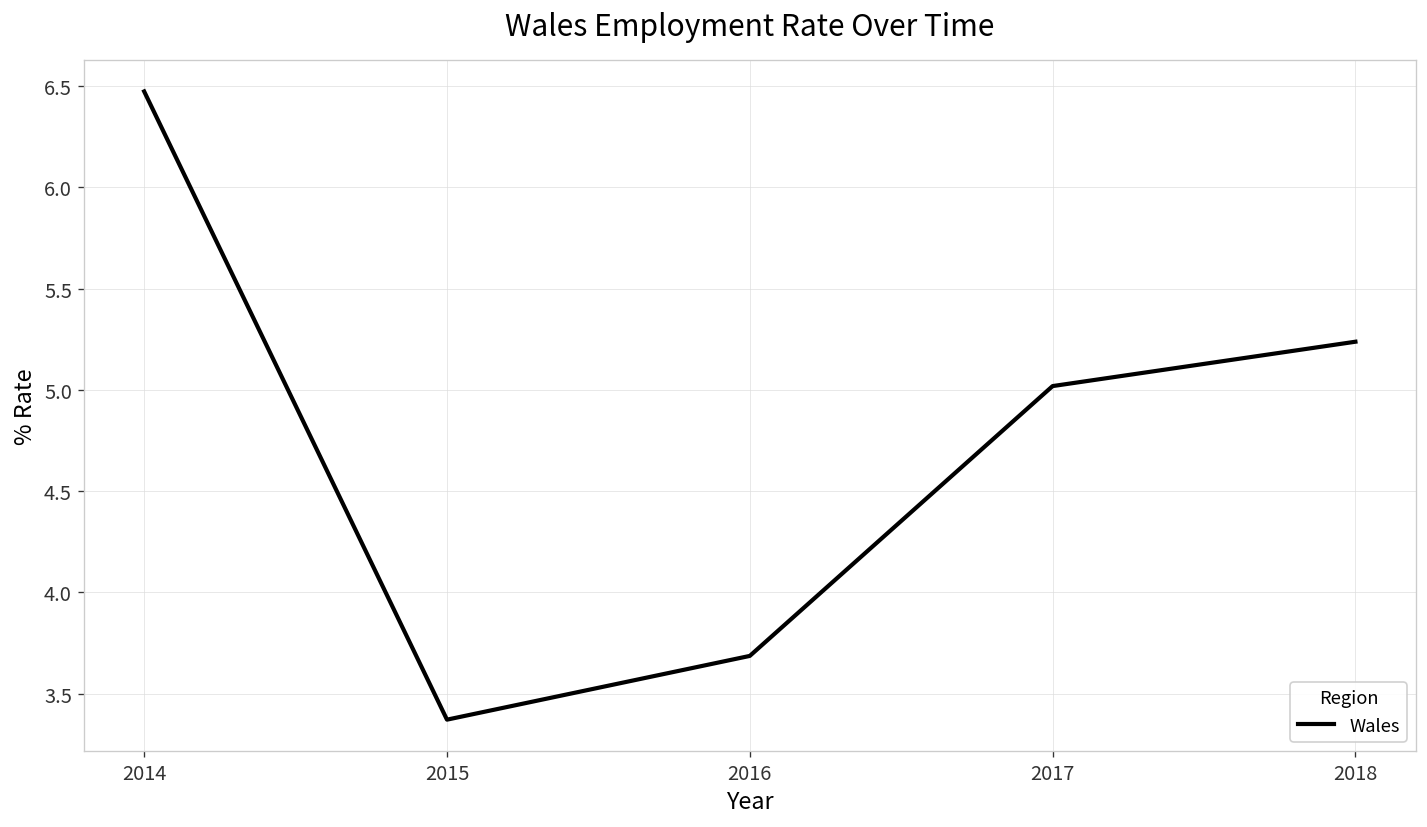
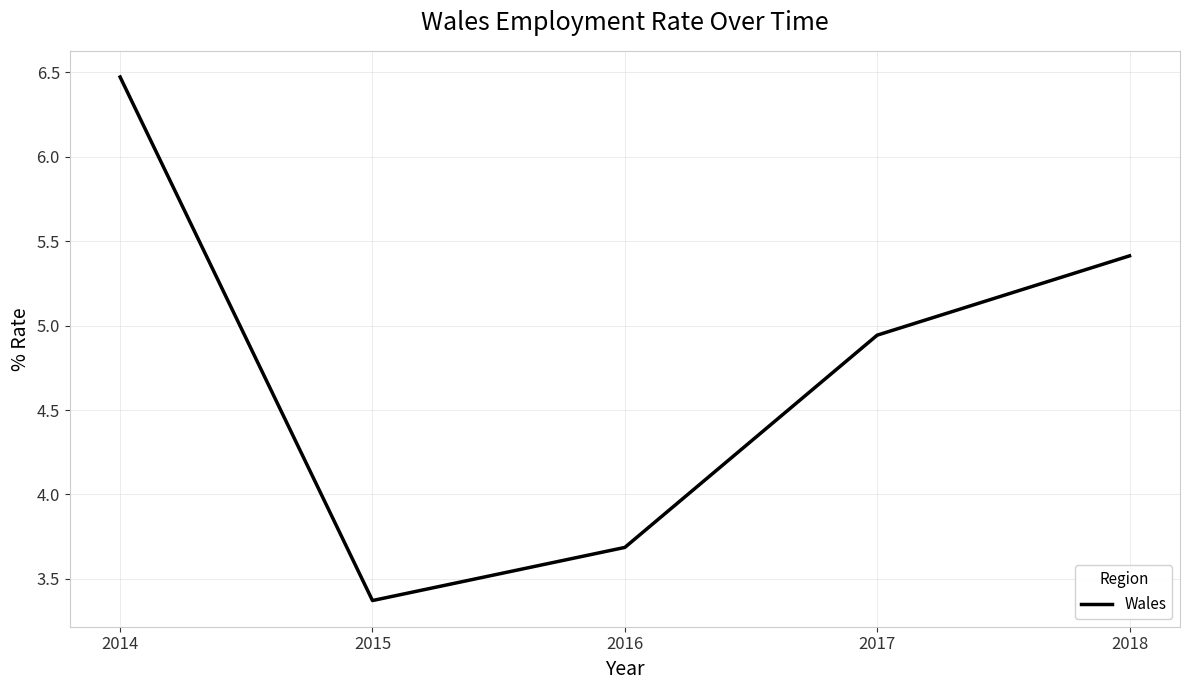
2017: 5.02 -> 4.94
2018: 5.24 -> 5.41
